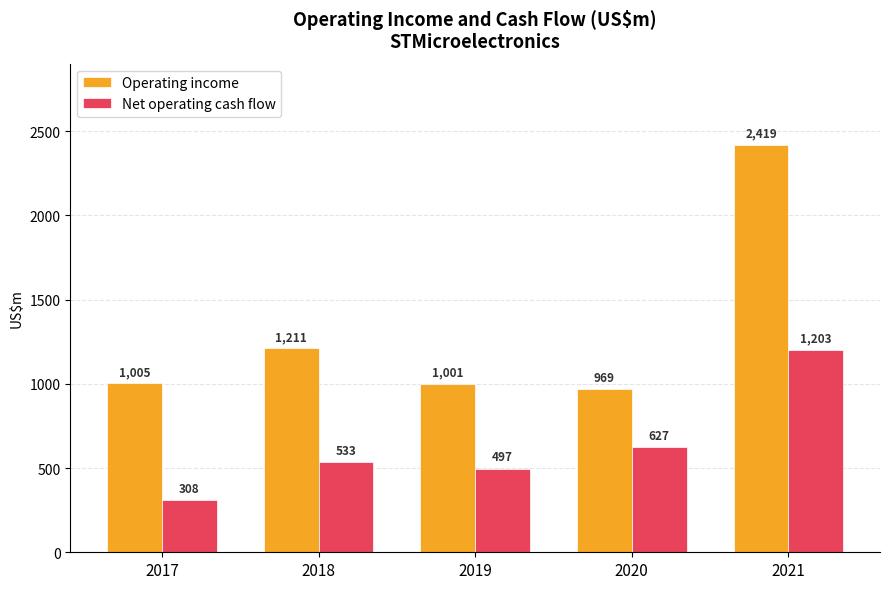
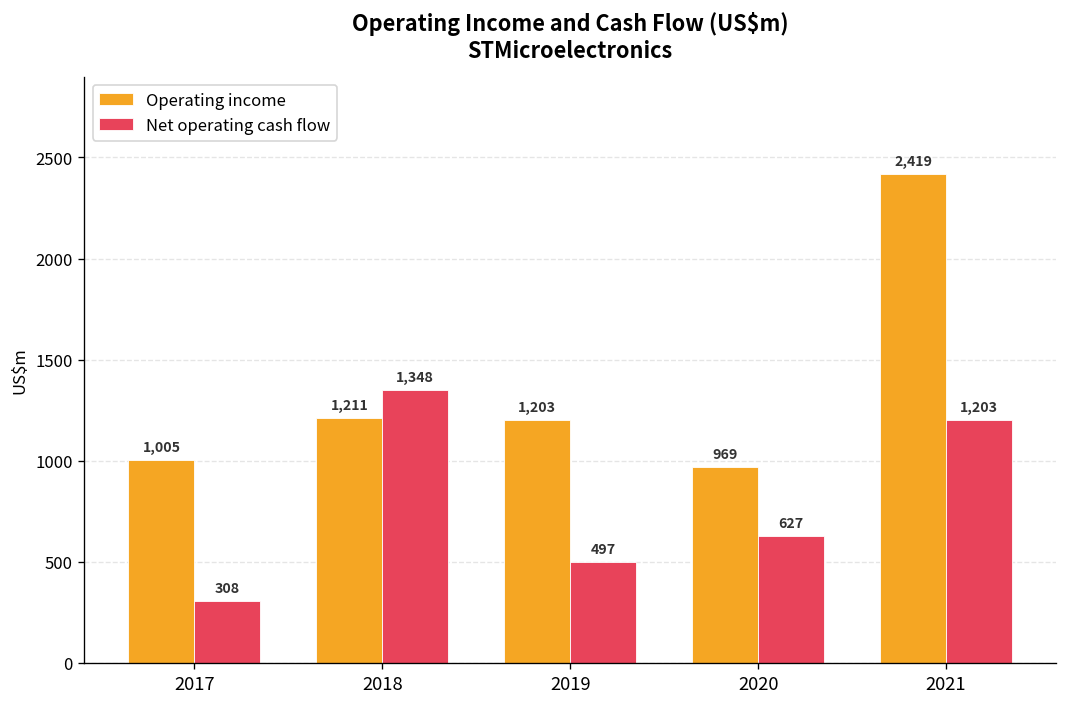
Net operating cash flow, 2018: 533 -> 1,348
Operating income, 2019: 1,001 -> 1,203
